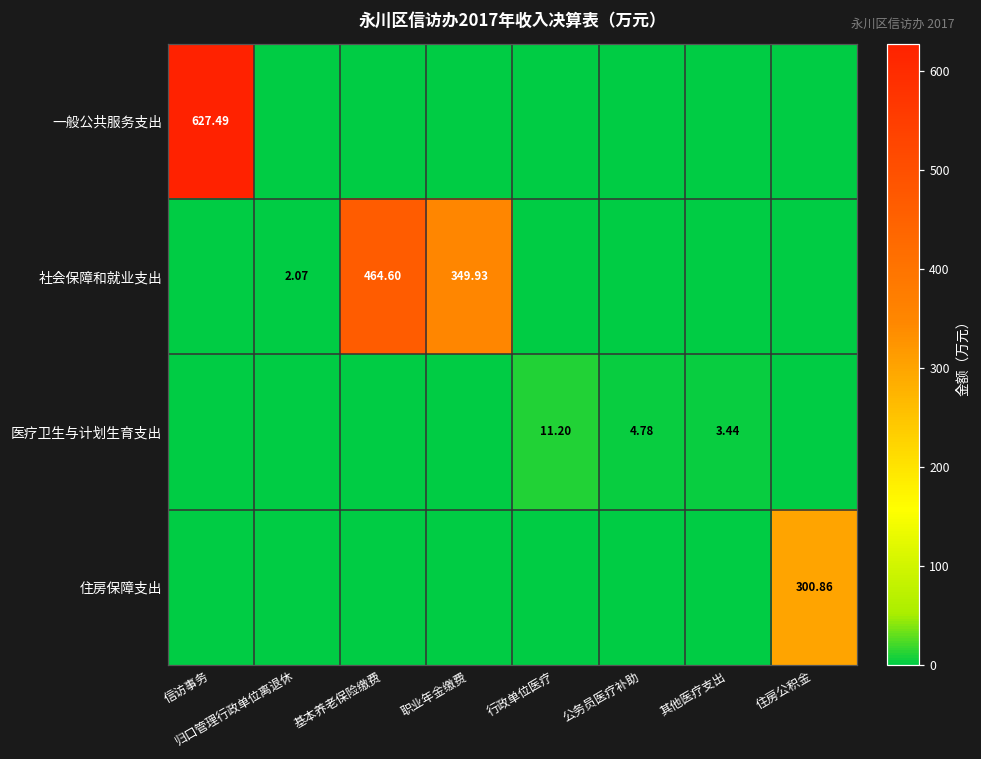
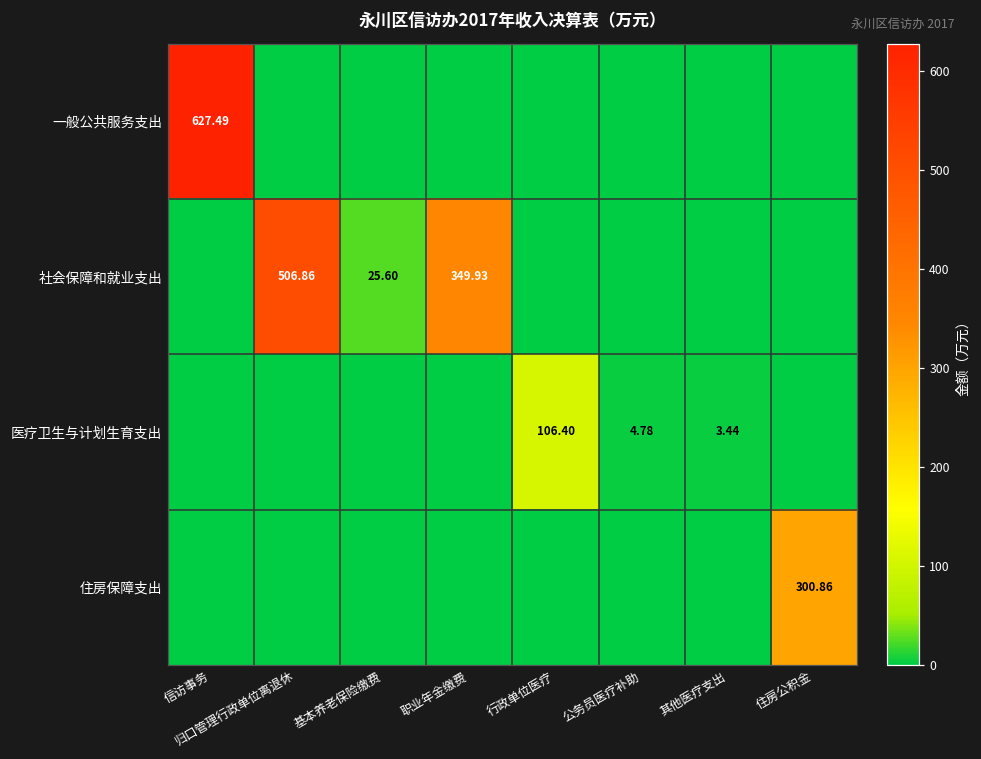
社会保障和就业支出, 归口管理行政单位离退休: 2.07 -> 506.86
社会保障和就业支出, 基本养老保险缴费: 464.60 -> 25.60
医疗卫生与计划生育支出, 行政单位医疗: 11.20 -> 106.40
